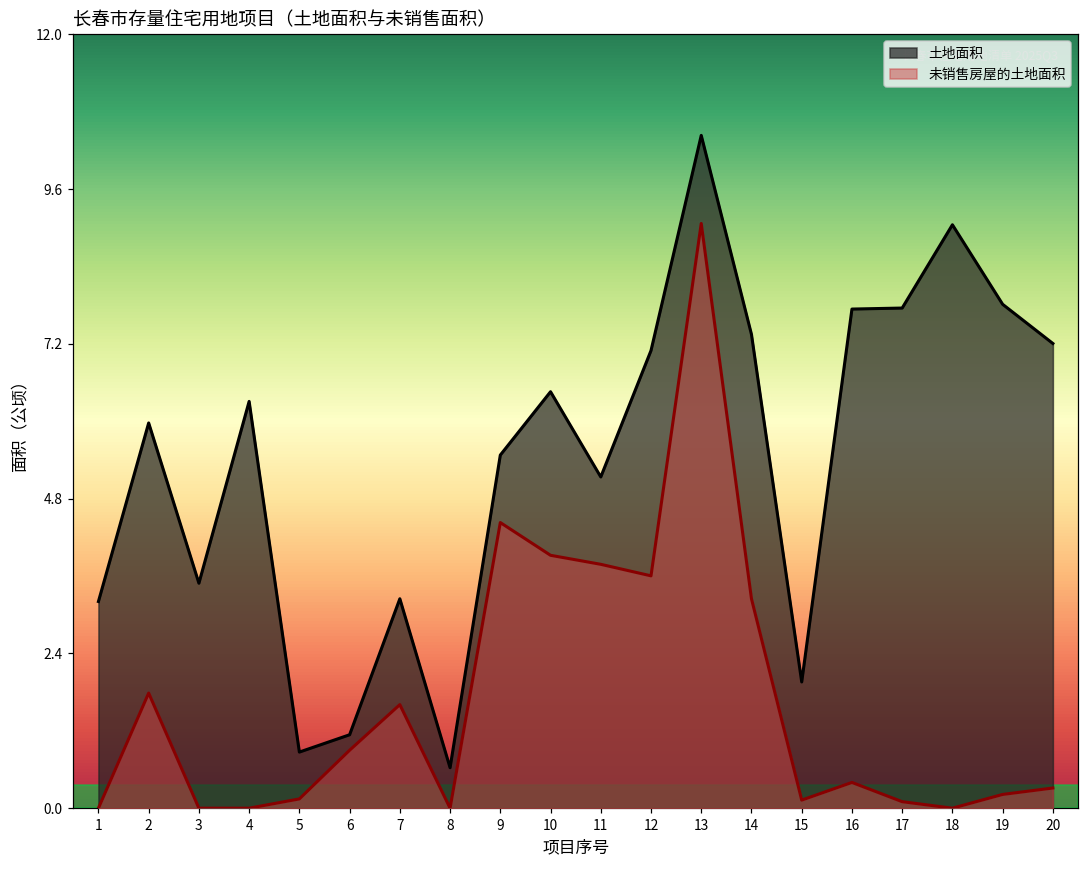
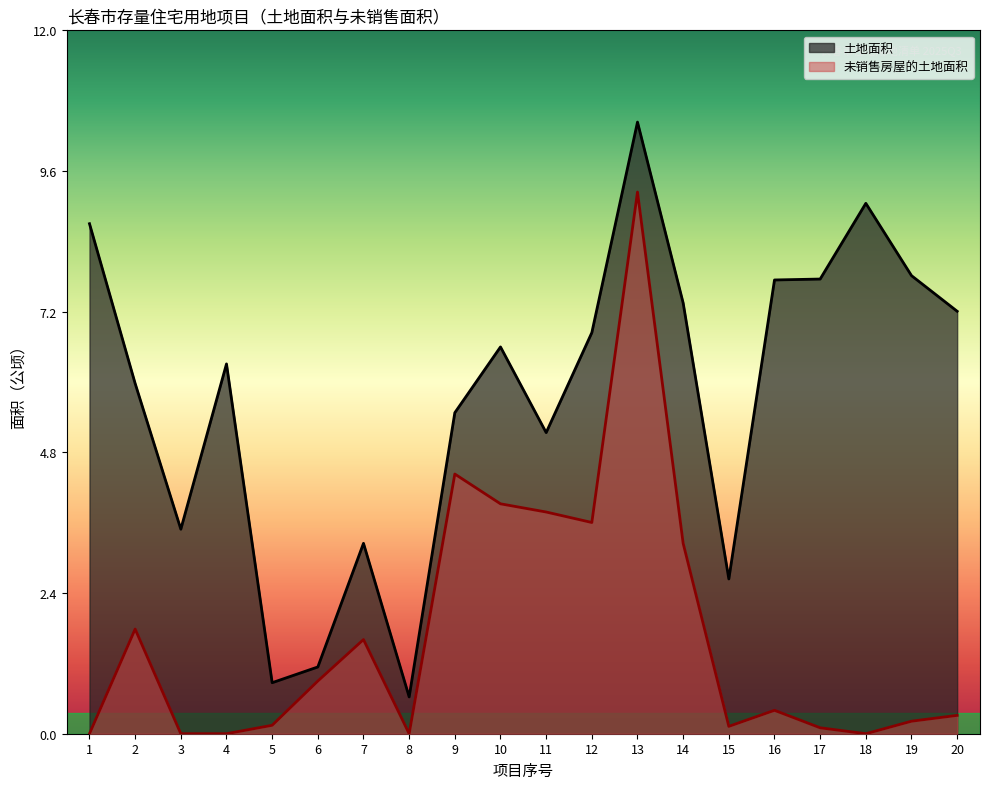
土地面积, 1: 3.2 -> 8.7
土地面积, 10: 6.4 -> 6.6
土地面积, 12: 7.1 -> 6.8
未销售房屋的土地面积, 13: 9.0 -> 9.2
土地面积, 15: 2.0 -> 2.6
